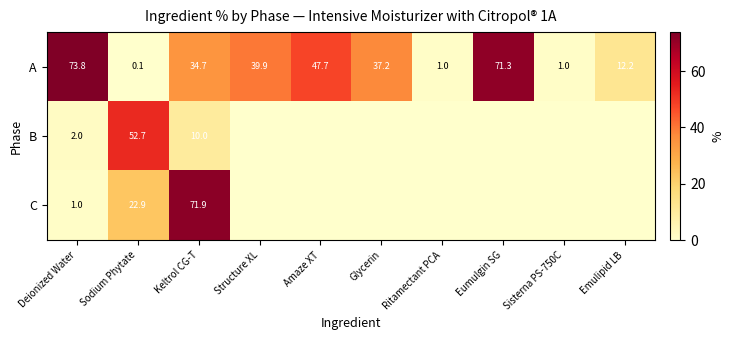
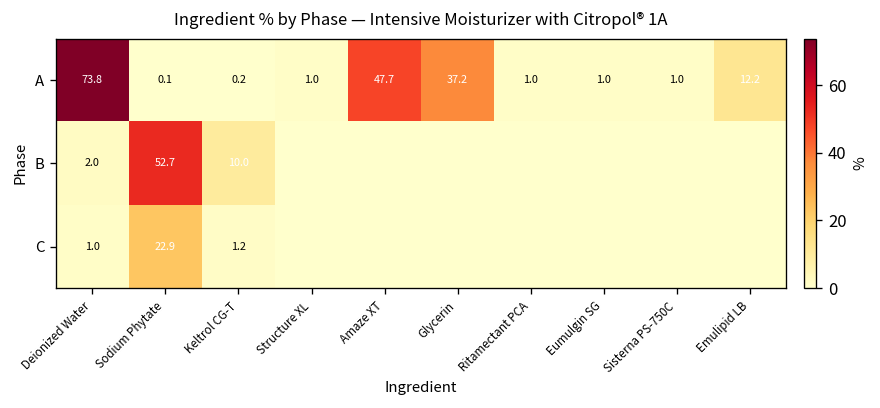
A, Keltrol CG-T: 34.7 -> 0.2
A, Structure XL: 39.9 -> 1.0
A, Eumulgin SG: 71.3 -> 1.0
C, Keltrol CG-T: 71.9 -> 1.2
